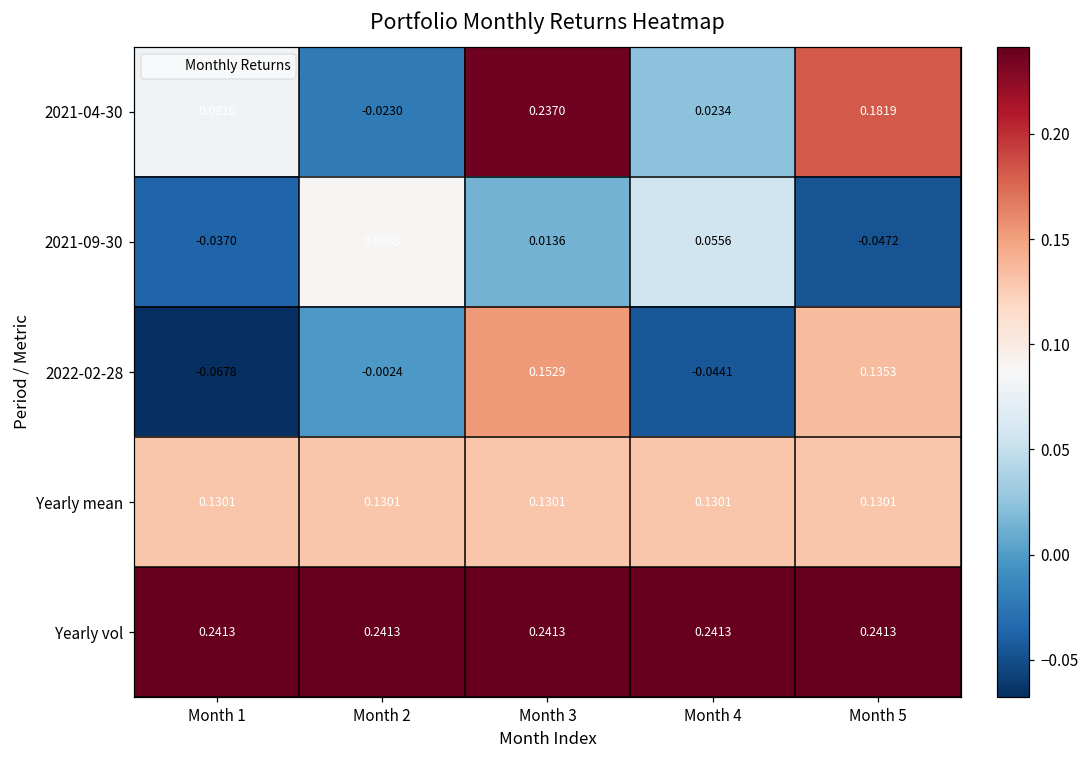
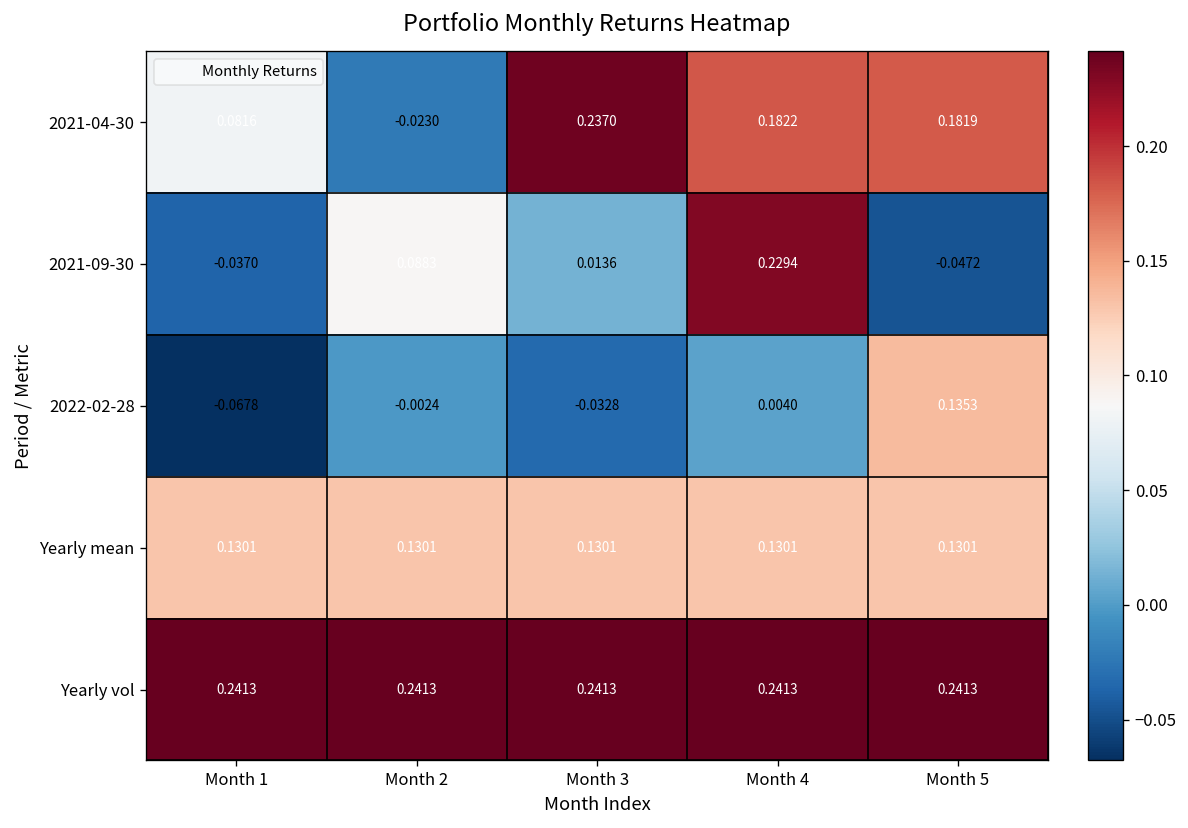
2021-04-30, Month 4: 0.0234 -> 0.1822
2021-09-30, Month 4: 0.0556 -> 0.2294
2022-02-28, Month 3: 0.1529 -> -0.0328
2022-02-28, Month 4: -0.0441 -> 0.0040
